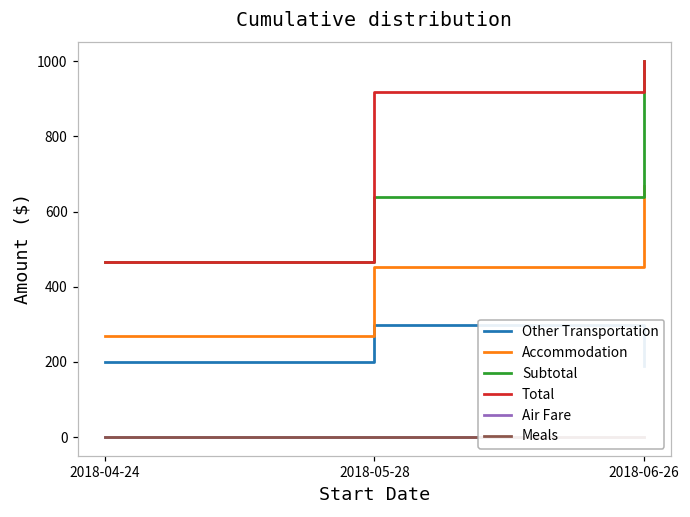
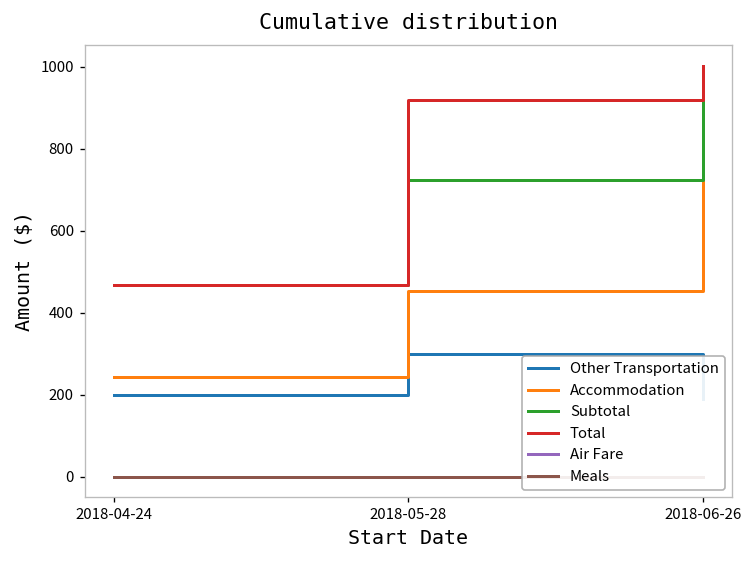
Accommodation, 2018-04-24: 270 -> 240
Subtotal, 2018-05-28: 640 -> 720
Accommodation, 2018-06-26: 670 -> 730
